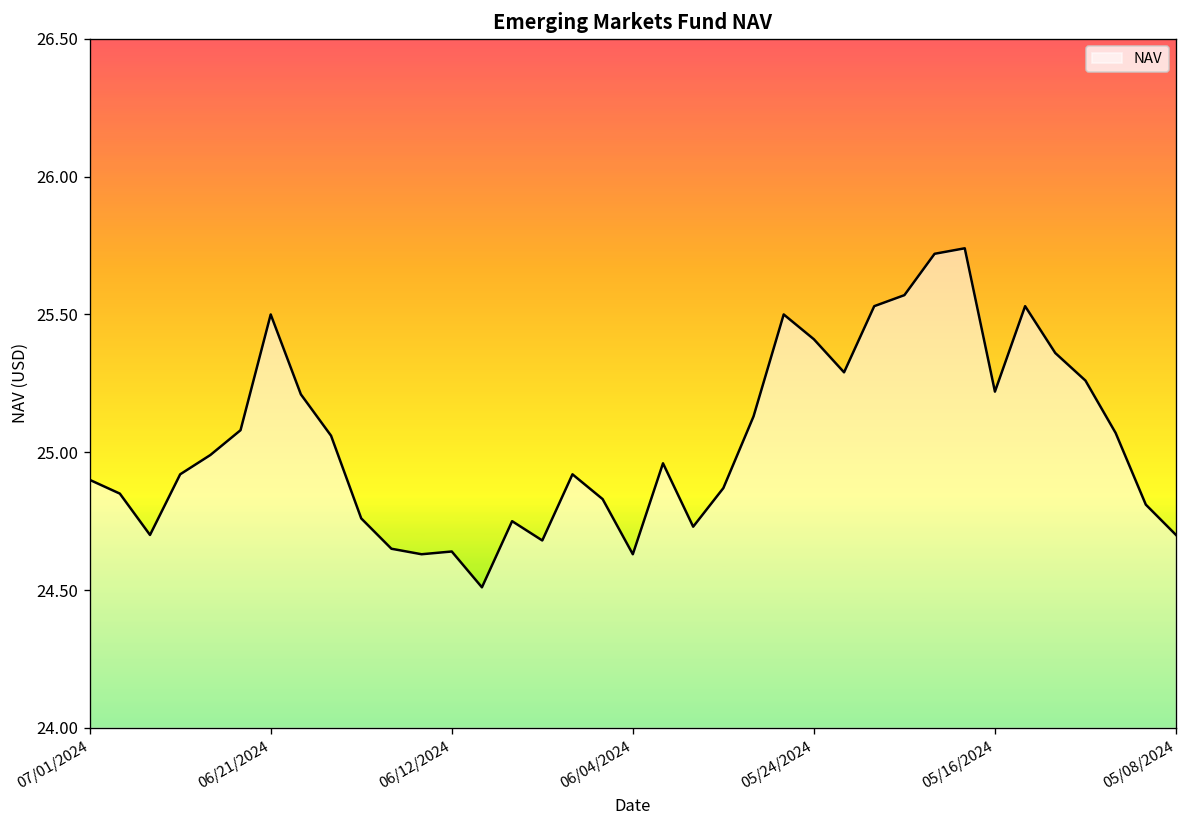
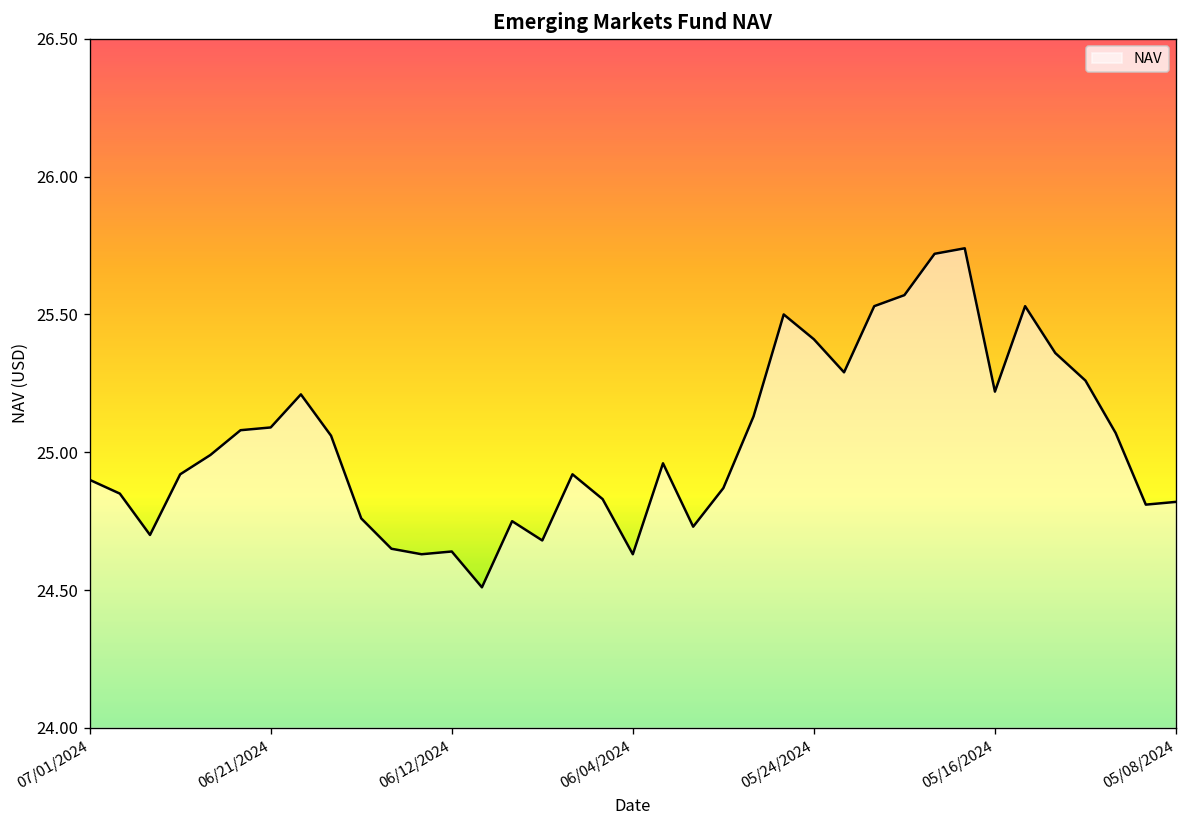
06/21/2024: 25.50 -> 25.09
05/08/2024: 24.70 -> 24.82
